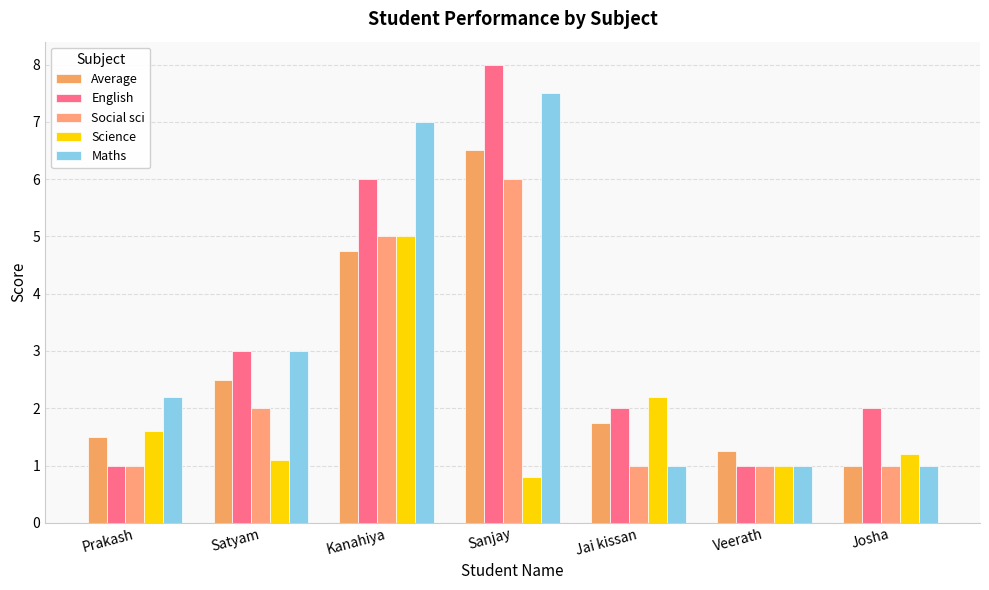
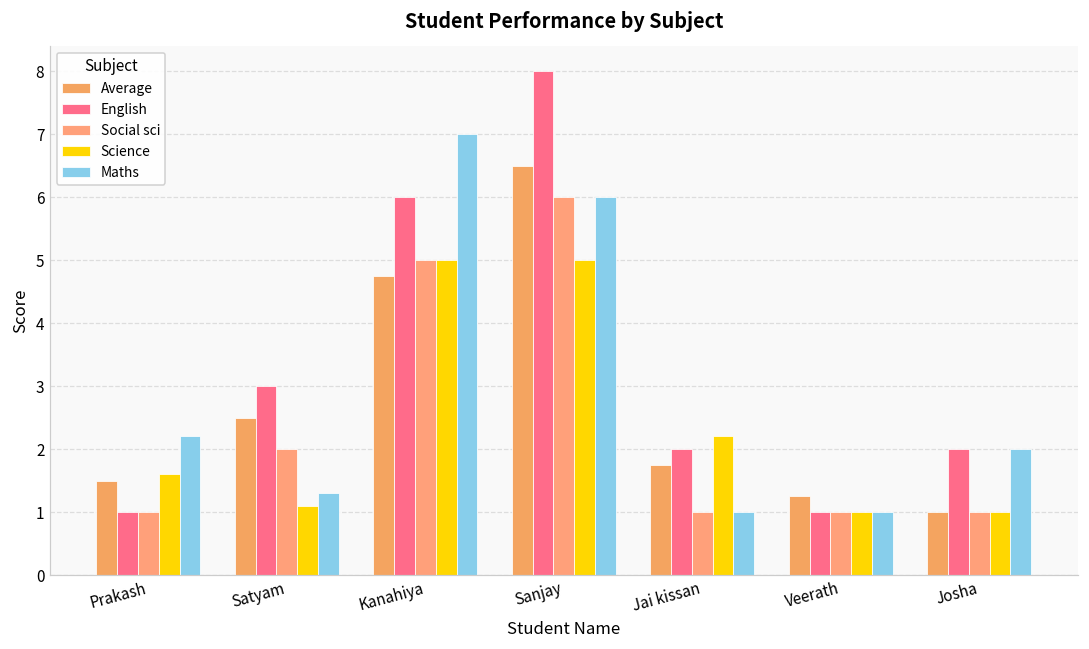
Maths, Satyam: 3.0 -> 1.3
Science, Sanjay: 0.8 -> 5.0
Maths, Sanjay: 7.5 -> 6.0
Science, Josha: 1.2 -> 1.0
Maths, Josha: 1 -> 2
